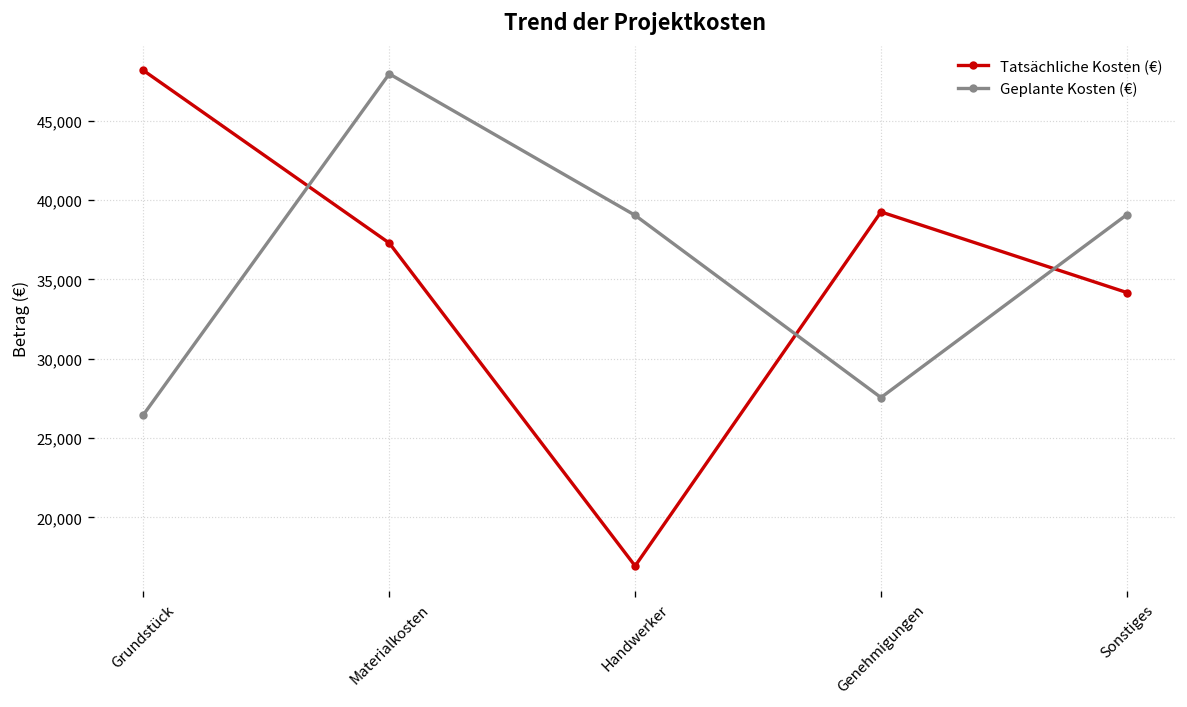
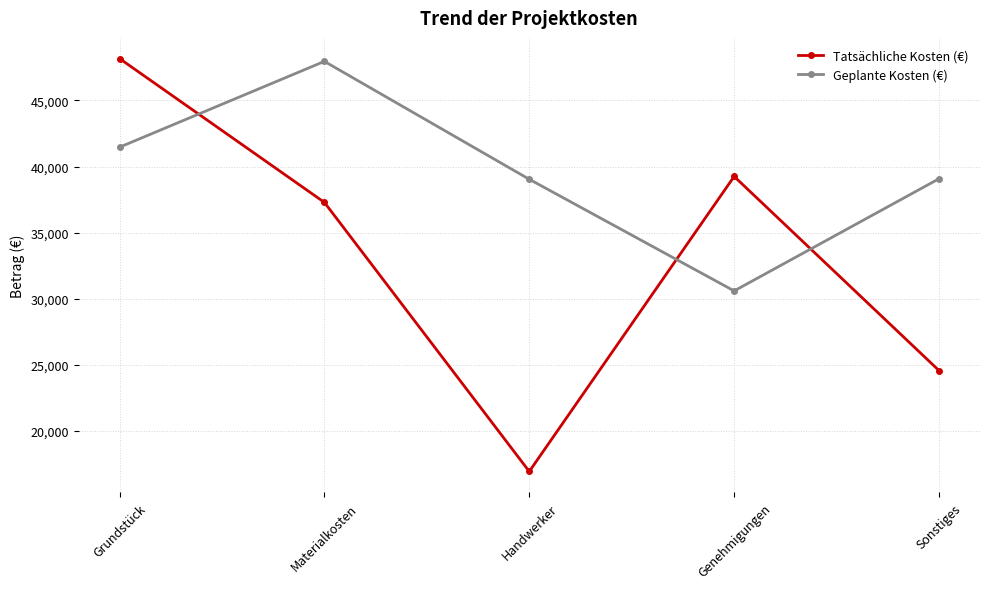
Geplante Kosten (€), Grundstück: 26,500 -> 41,500
Geplante Kosten (€), Genehmigungen: 27,600 -> 30,600
Tatsächliche Kosten (€), Sonstiges: 34,200 -> 24,600
